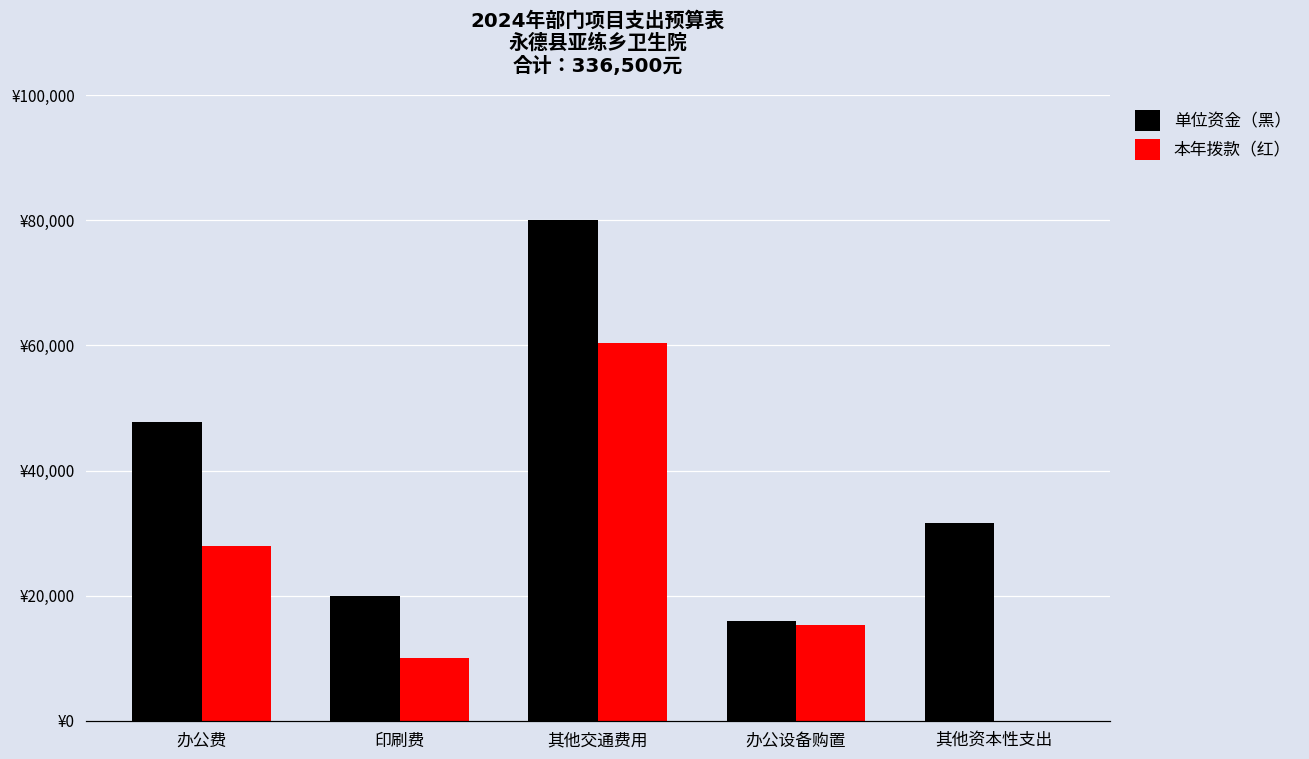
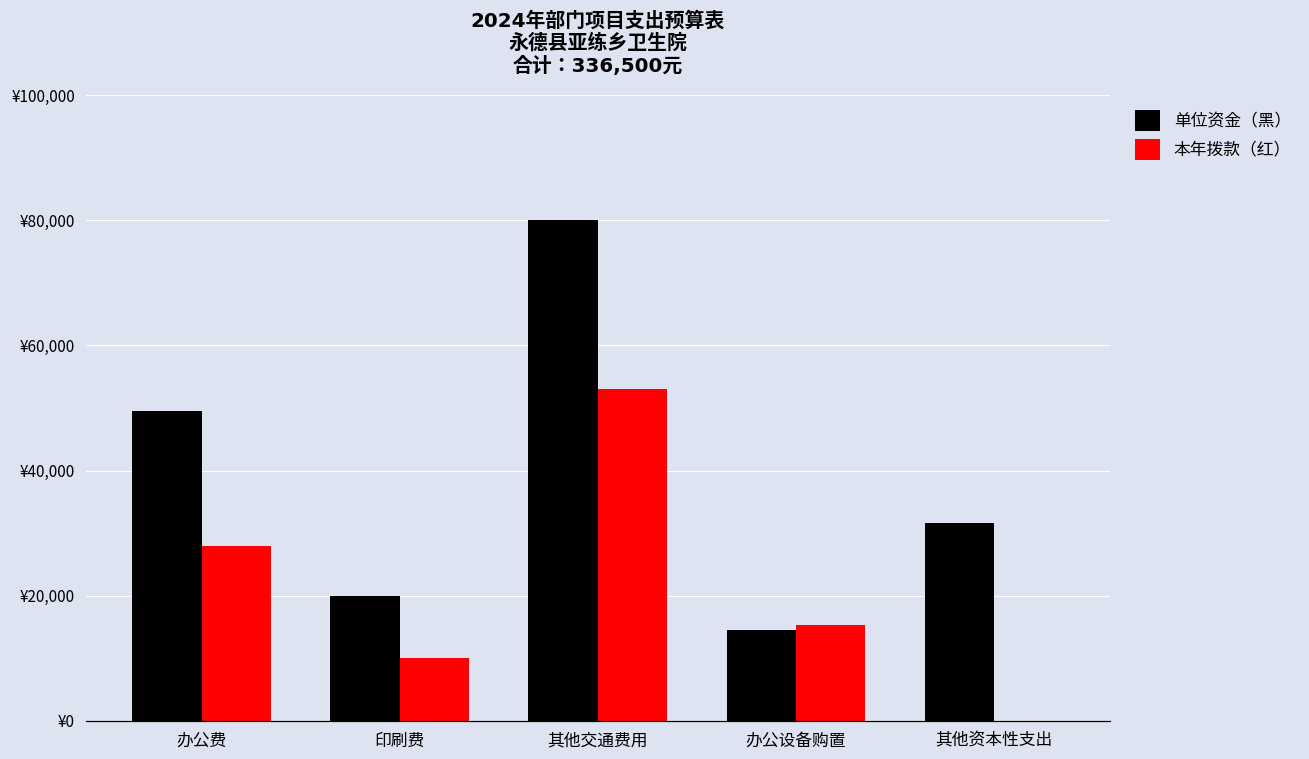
单位资金（黑）, 办公费: ¥48,000 -> ¥50,000
本年拨款（红）, 其他交通费用: ¥60,000 -> ¥53,000
单位资金（黑）, 办公设备购置: ¥16,000 -> ¥14,000
